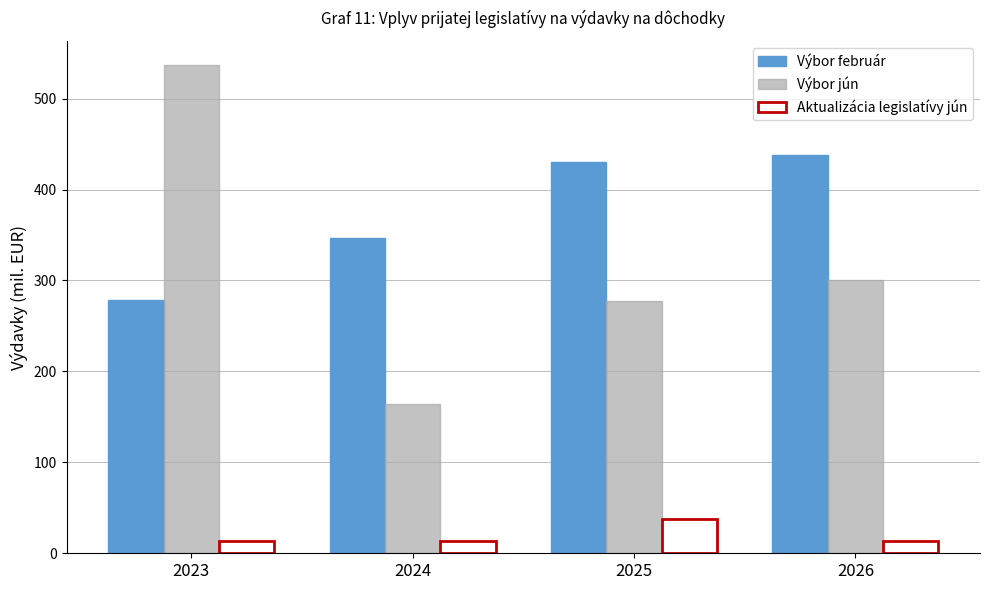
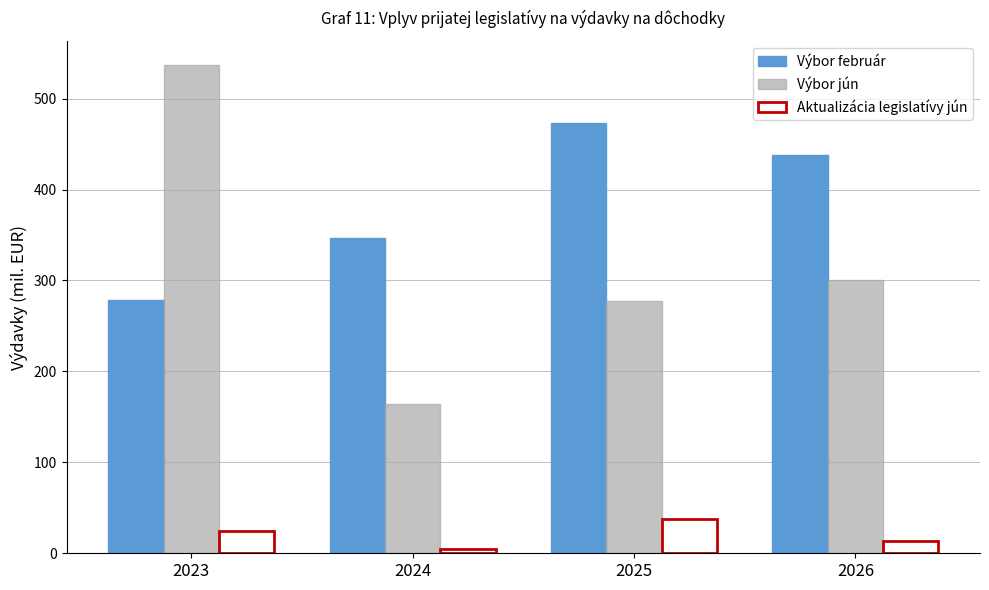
Aktualizácia legislatívy jún, 2023: 10 -> 20
Aktualizácia legislatívy jún, 2024: 14 -> 5
Výbor február, 2025: 430 -> 470
